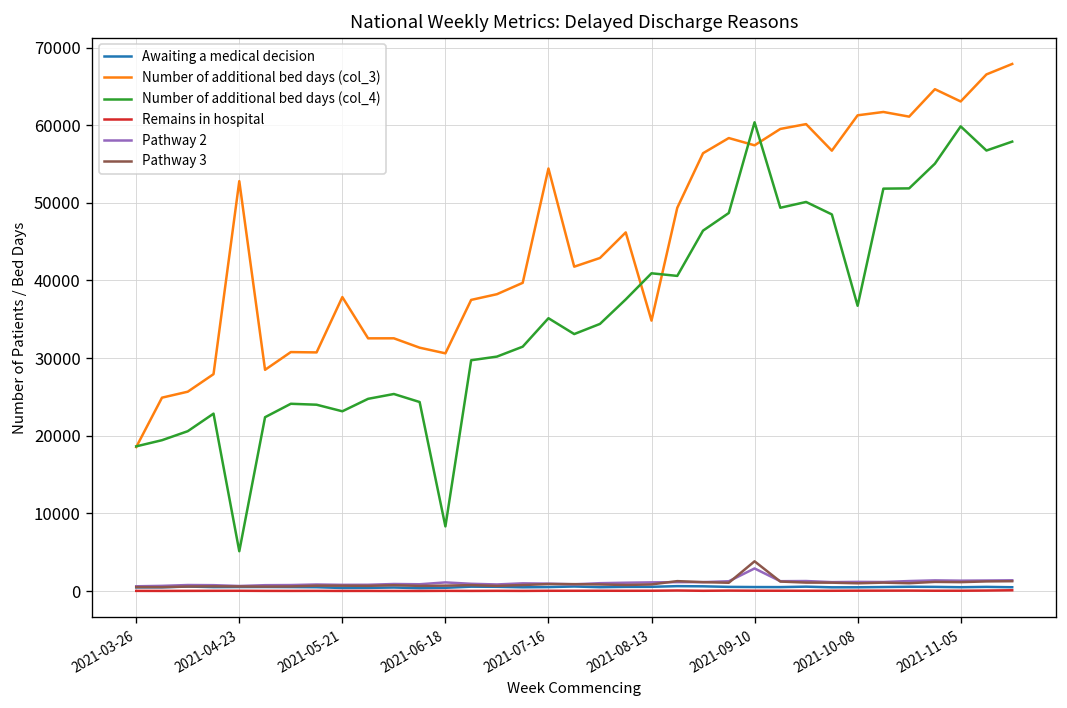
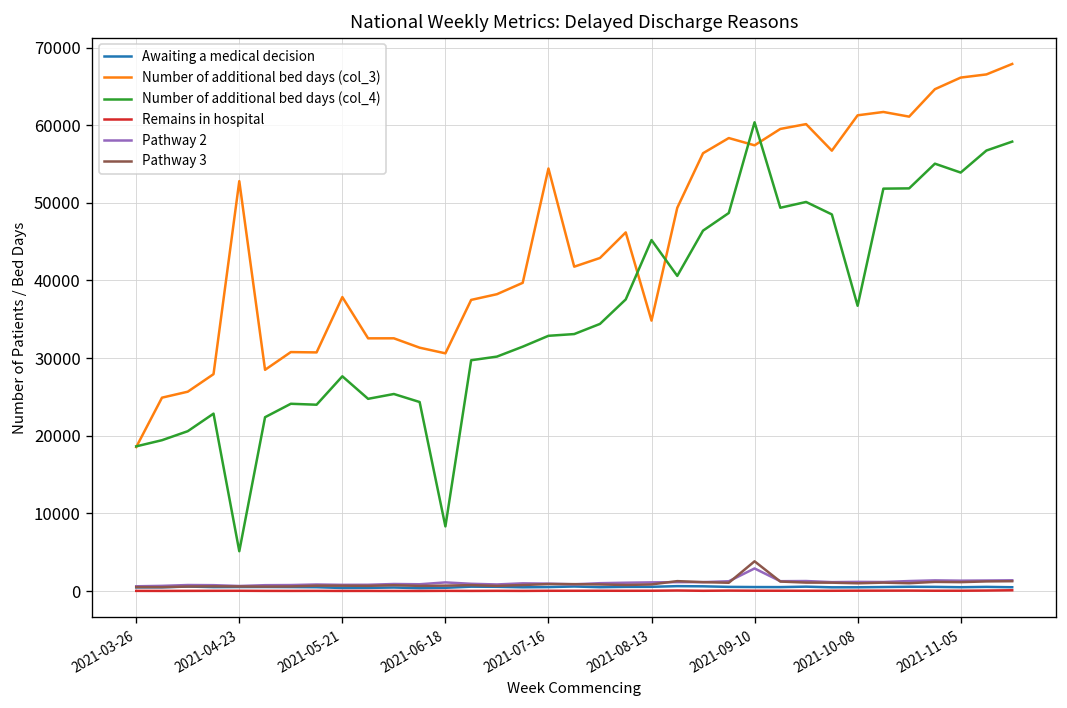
Number of additional bed days (col_4), 2021-05-21: 23000 -> 28000
Number of additional bed days (col_4), 2021-07-16: 35000 -> 33000
Number of additional bed days (col_4), 2021-08-13: 41000 -> 45000
Number of additional bed days (col_3), 2021-11-05: 63000 -> 66000
Number of additional bed days (col_4), 2021-11-05: 60000 -> 54000
